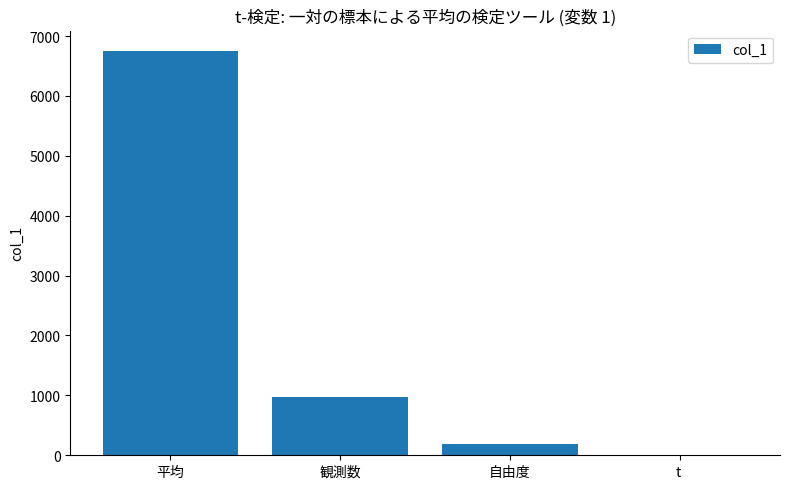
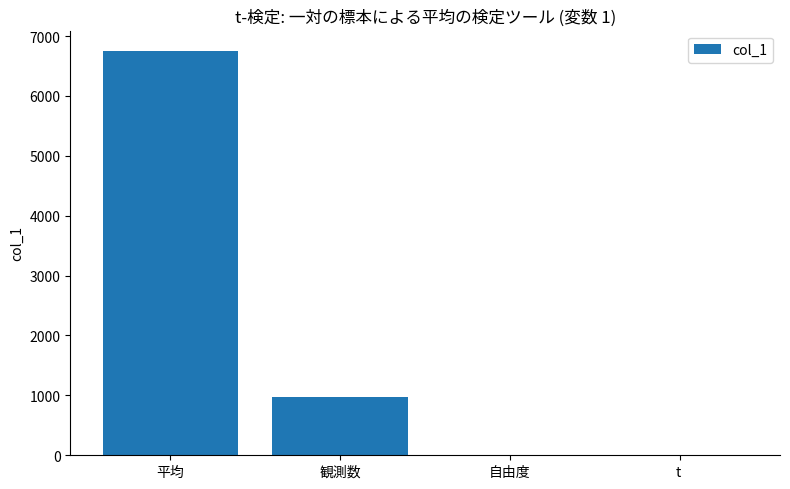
自由度: 200 -> 0
